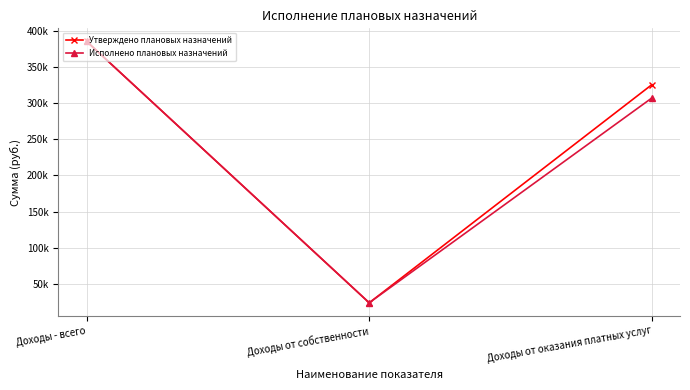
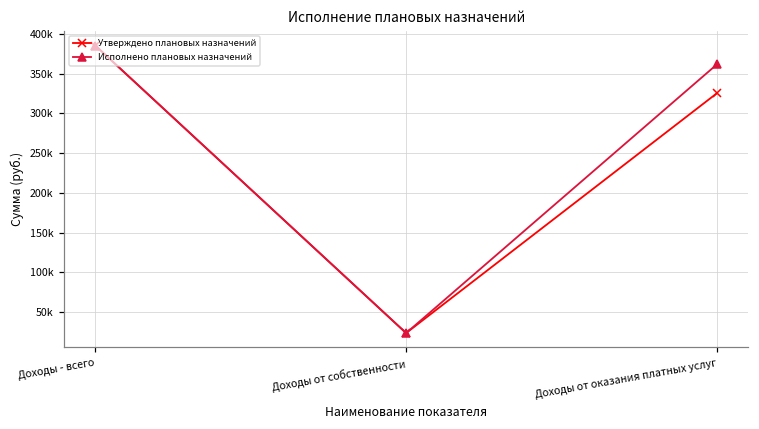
Исполнено плановых назначений, Доходы от оказания платных услуг: 310000 -> 360000
